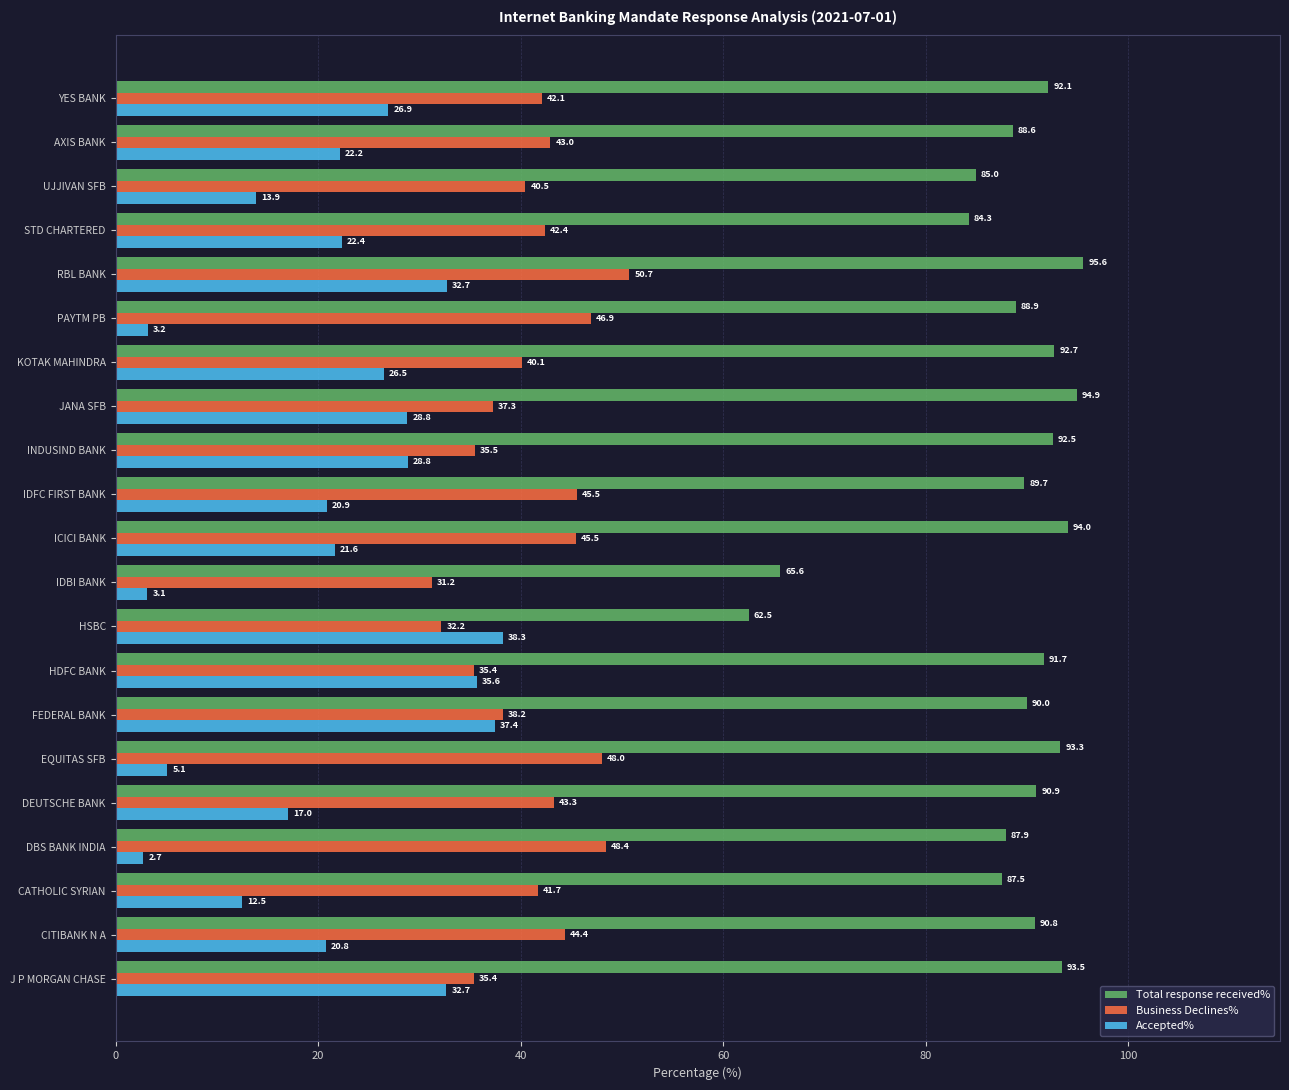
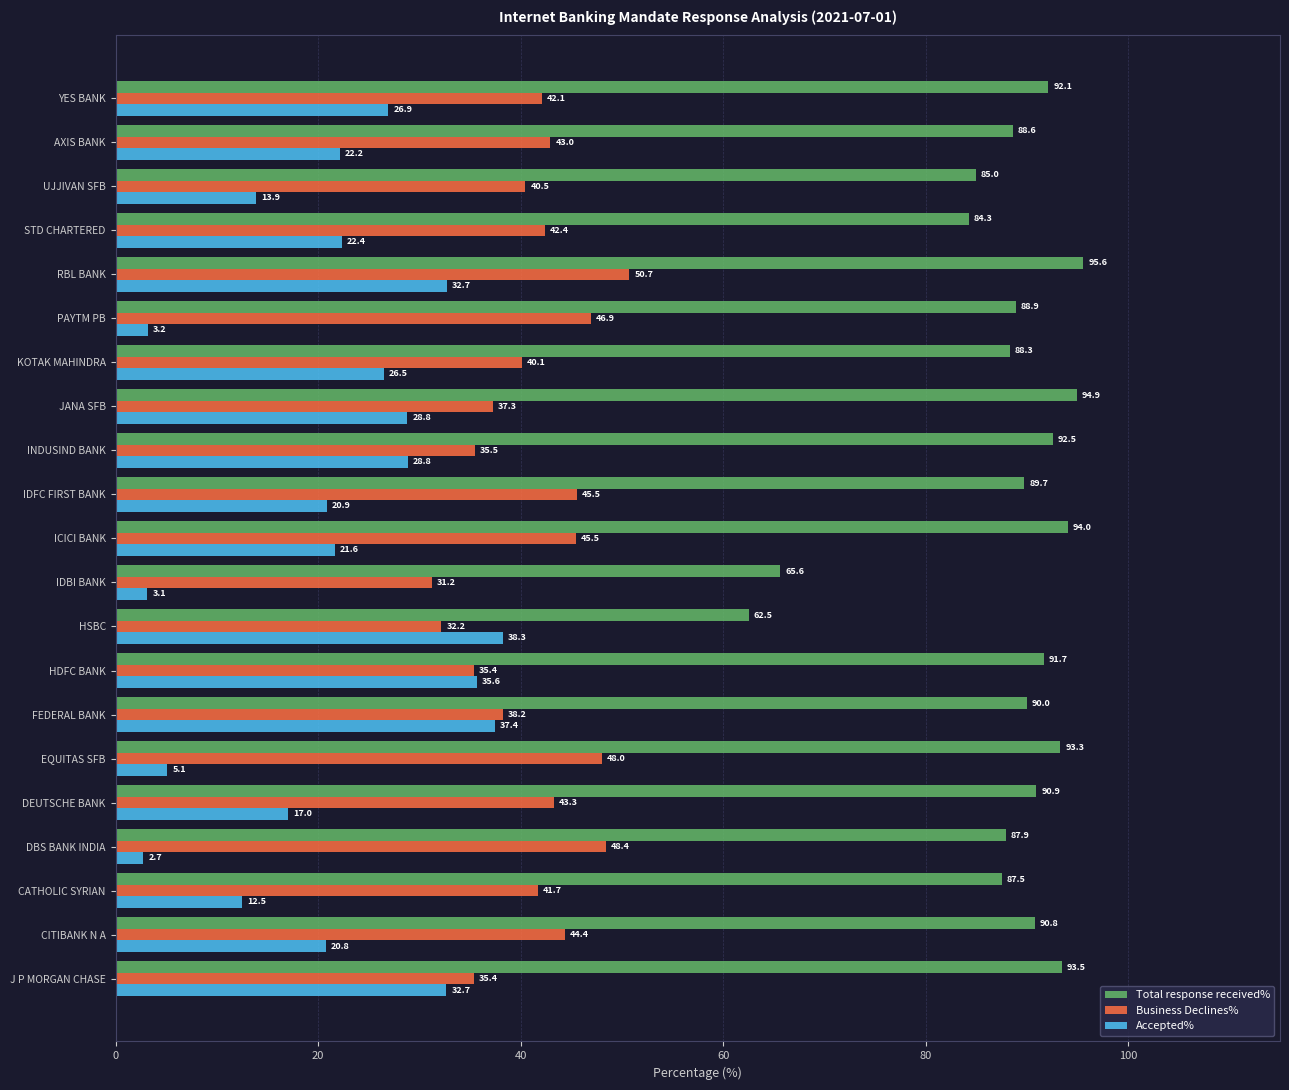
Total response received%, KOTAK MAHINDRA: 92.7 -> 88.3
